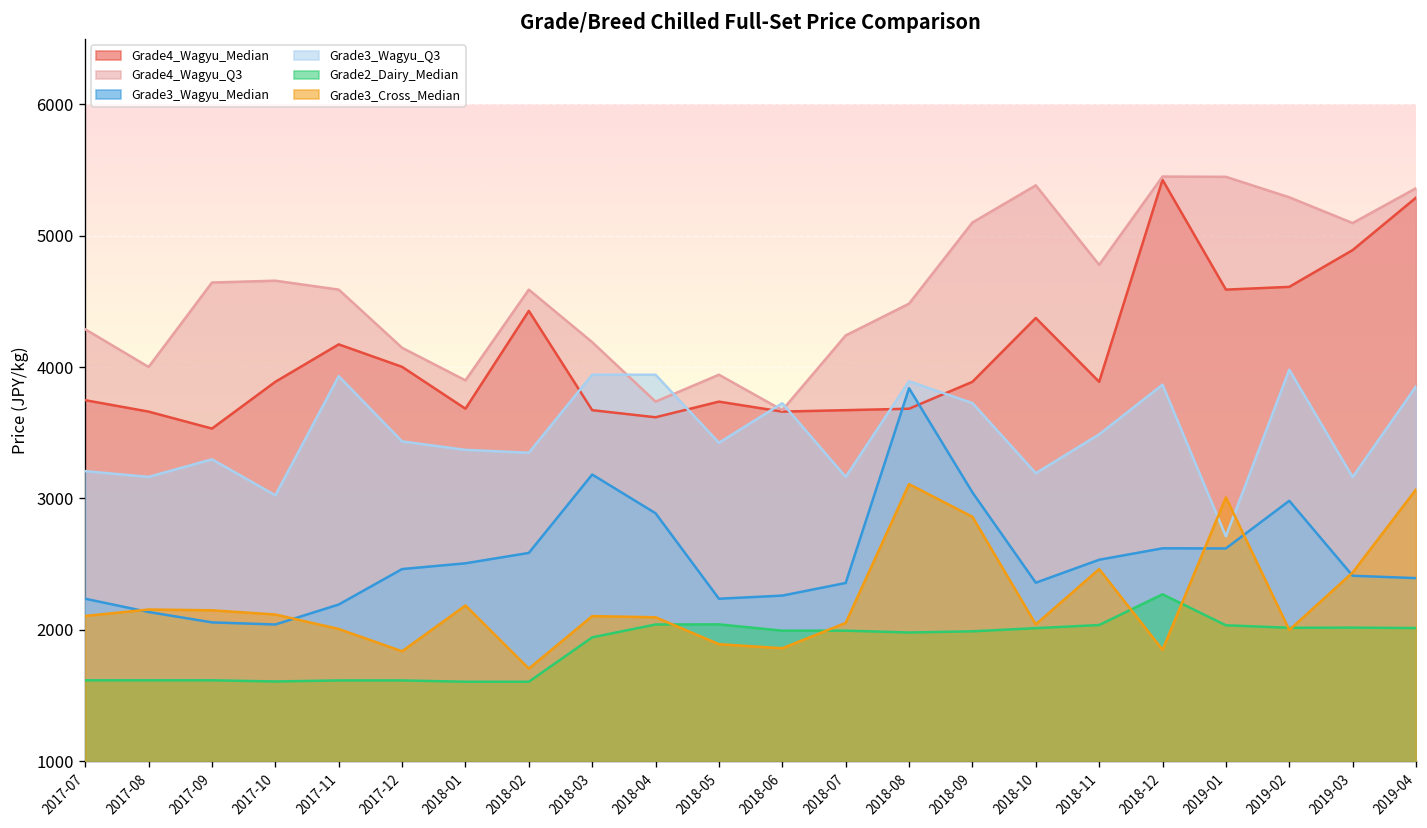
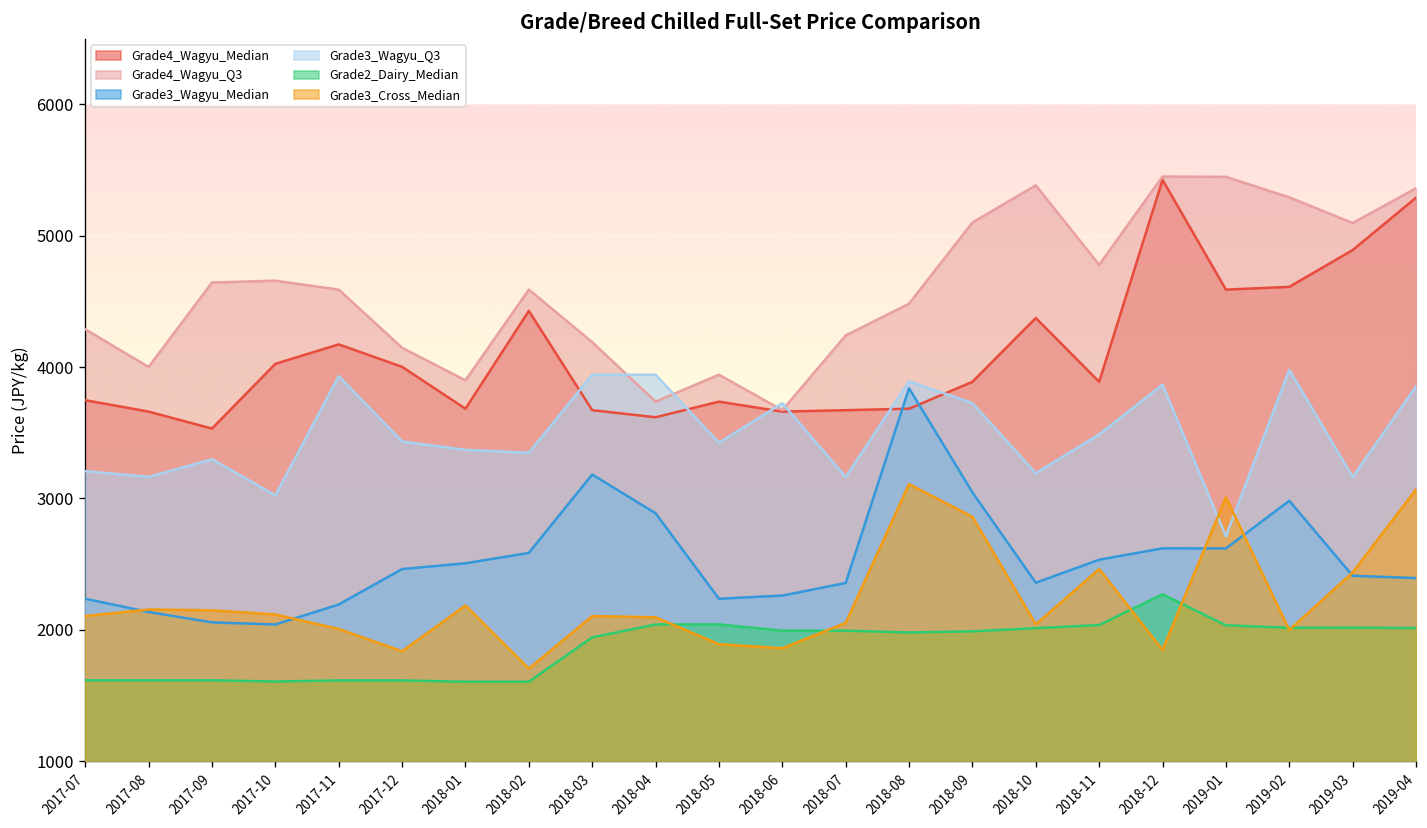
Grade4_Wagyu_Median, 2017-10: 3890 -> 4030
